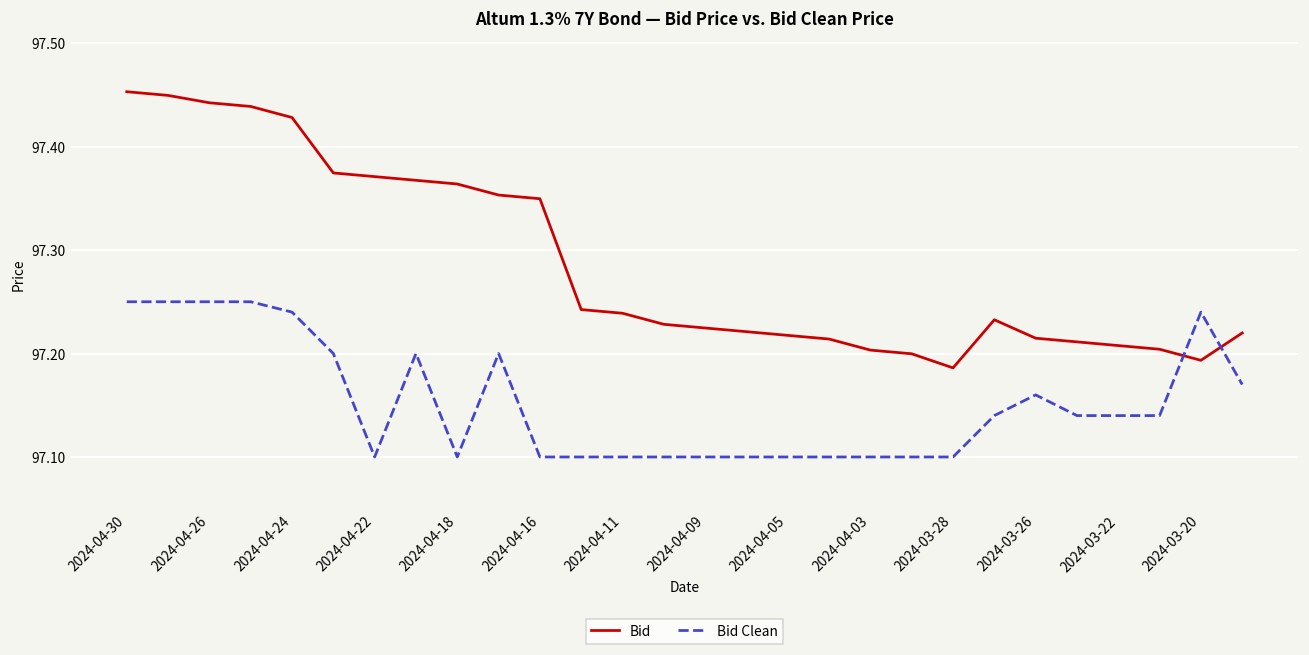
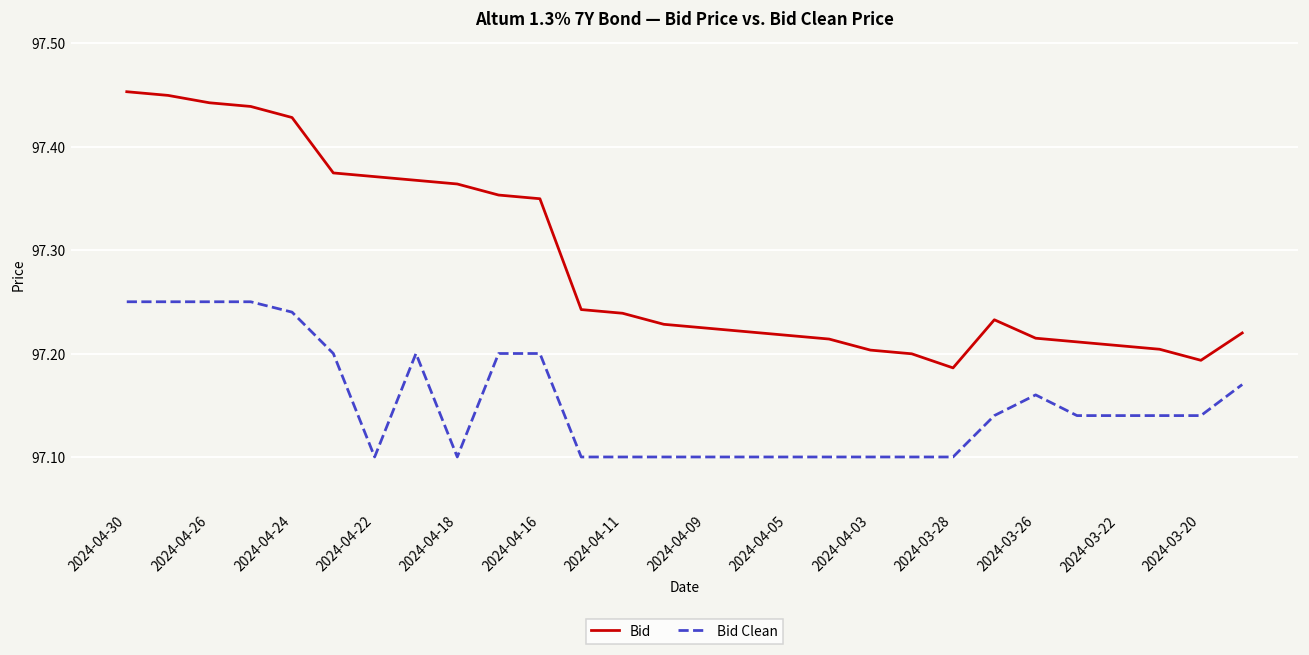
Bid Clean, 2024-04-16: 97.1 -> 97.2
Bid Clean, 2024-03-20: 97.24 -> 97.14
